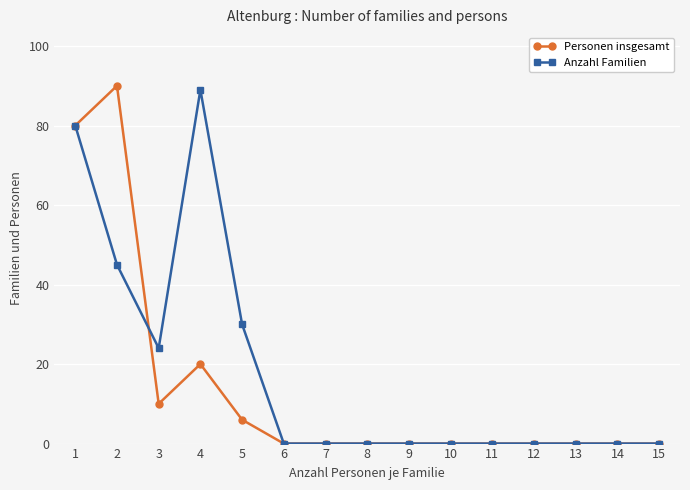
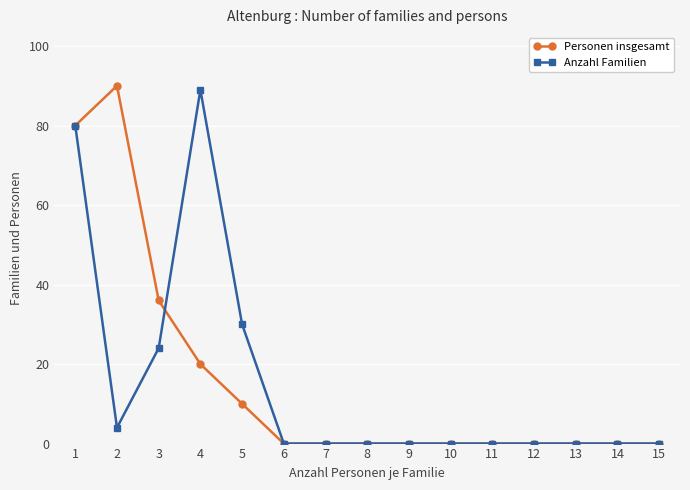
Anzahl Familien, 2: 45 -> 4
Personen insgesamt, 3: 10 -> 36
Personen insgesamt, 5: 6 -> 10
